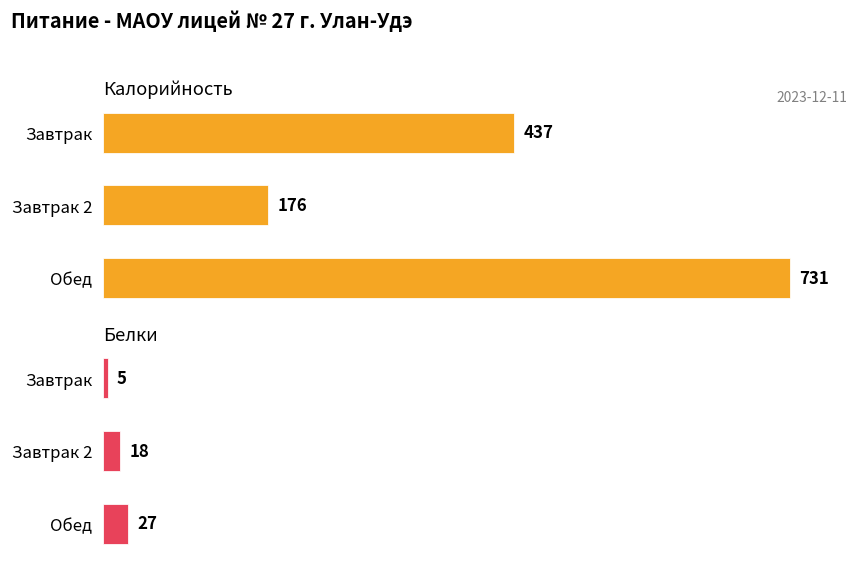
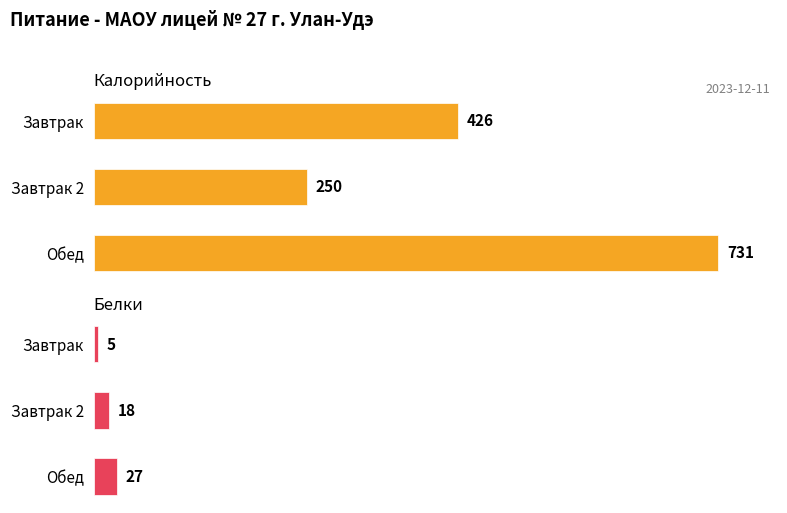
Калорийность, Завтрак: 437 -> 426
Калорийность, Завтрак 2: 176 -> 250
